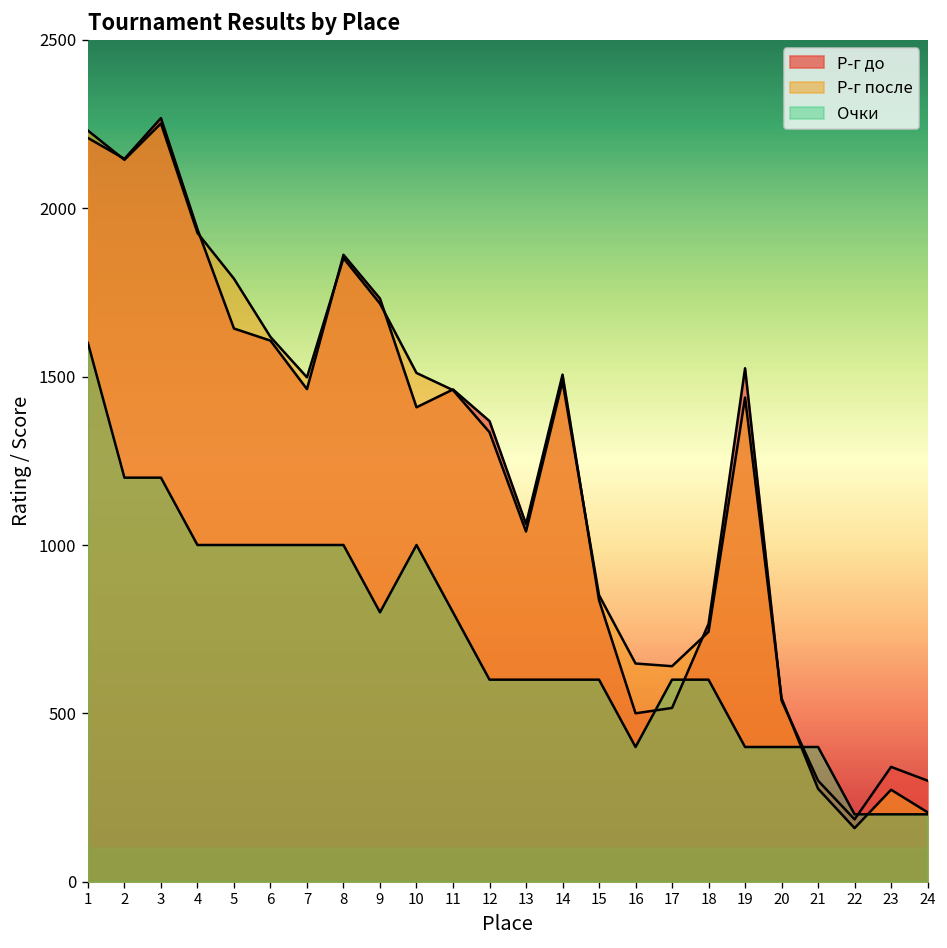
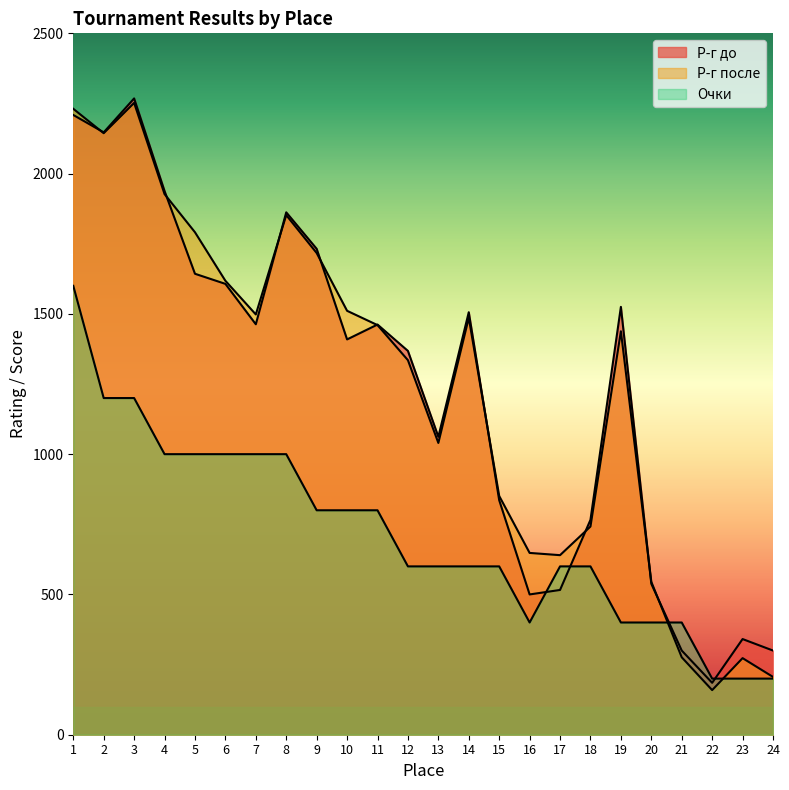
Очки, 10: 1000 -> 800
